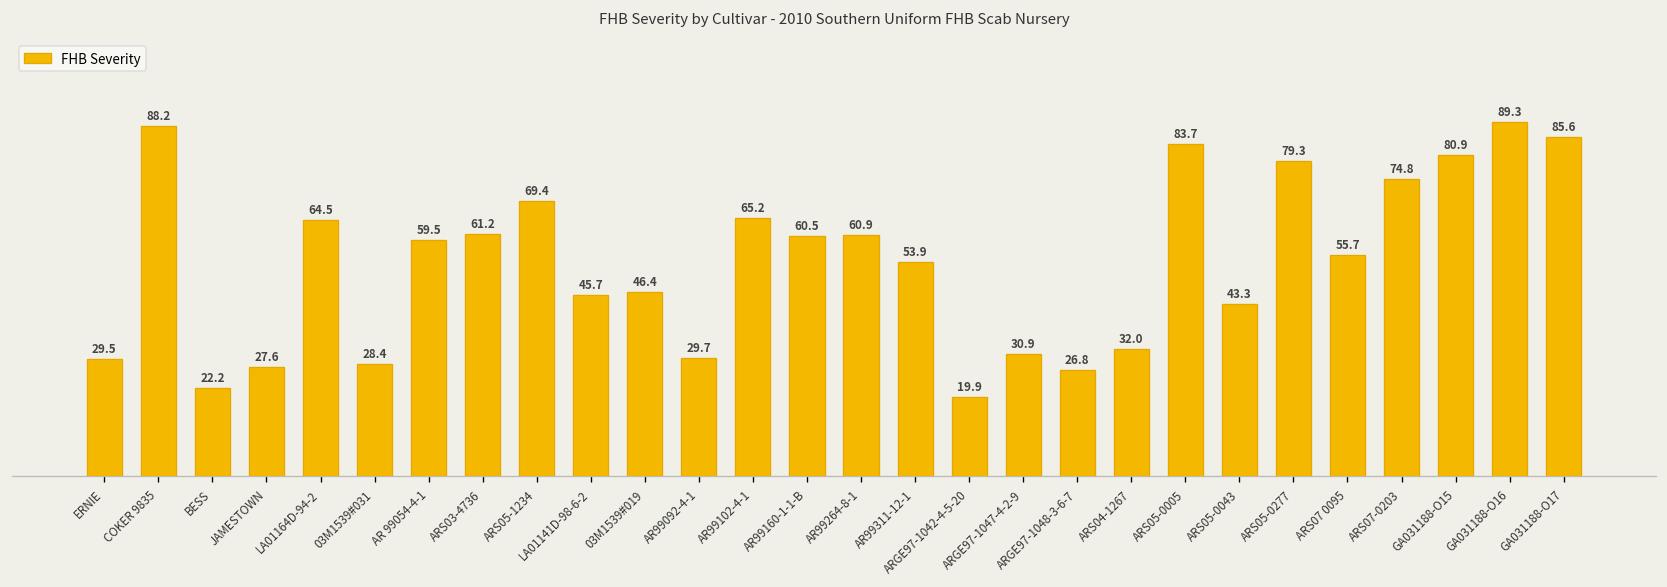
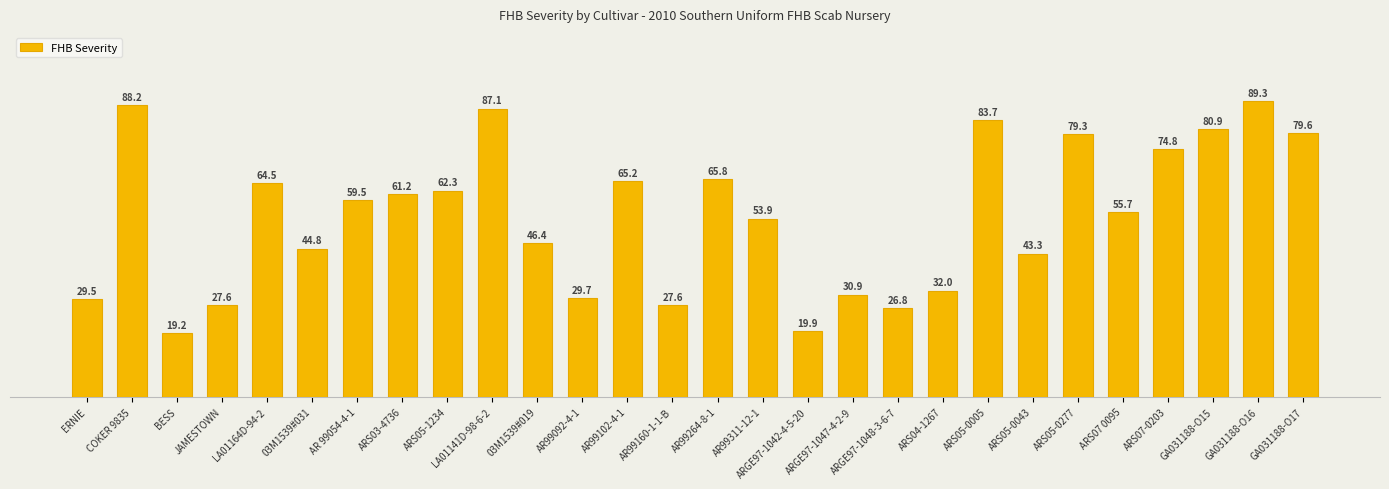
BESS: 22.2 -> 19.2
03M1539#031: 28.4 -> 44.8
ARS05-1234: 69.4 -> 62.3
LA01141D-98-6-2: 45.7 -> 87.1
AR99160-1-1-B: 60.5 -> 27.6
AR99264-8-1: 60.9 -> 65.8
GA031188-O17: 85.6 -> 79.6
